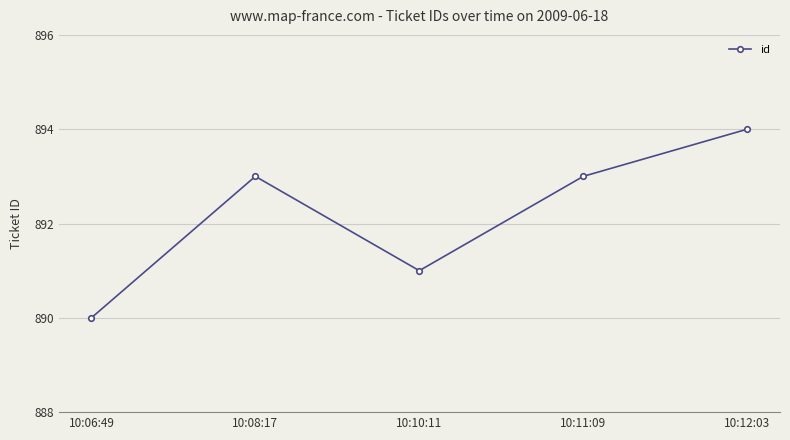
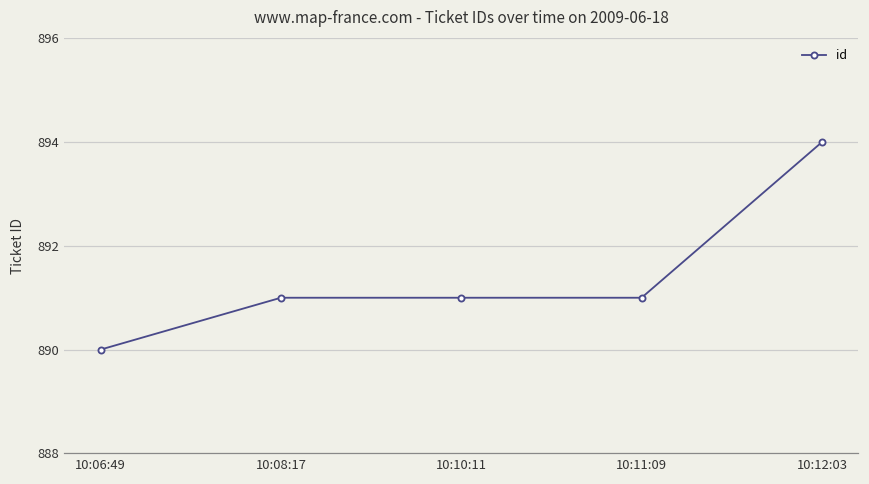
10:08:17: 893 -> 891
10:11:09: 893 -> 891
